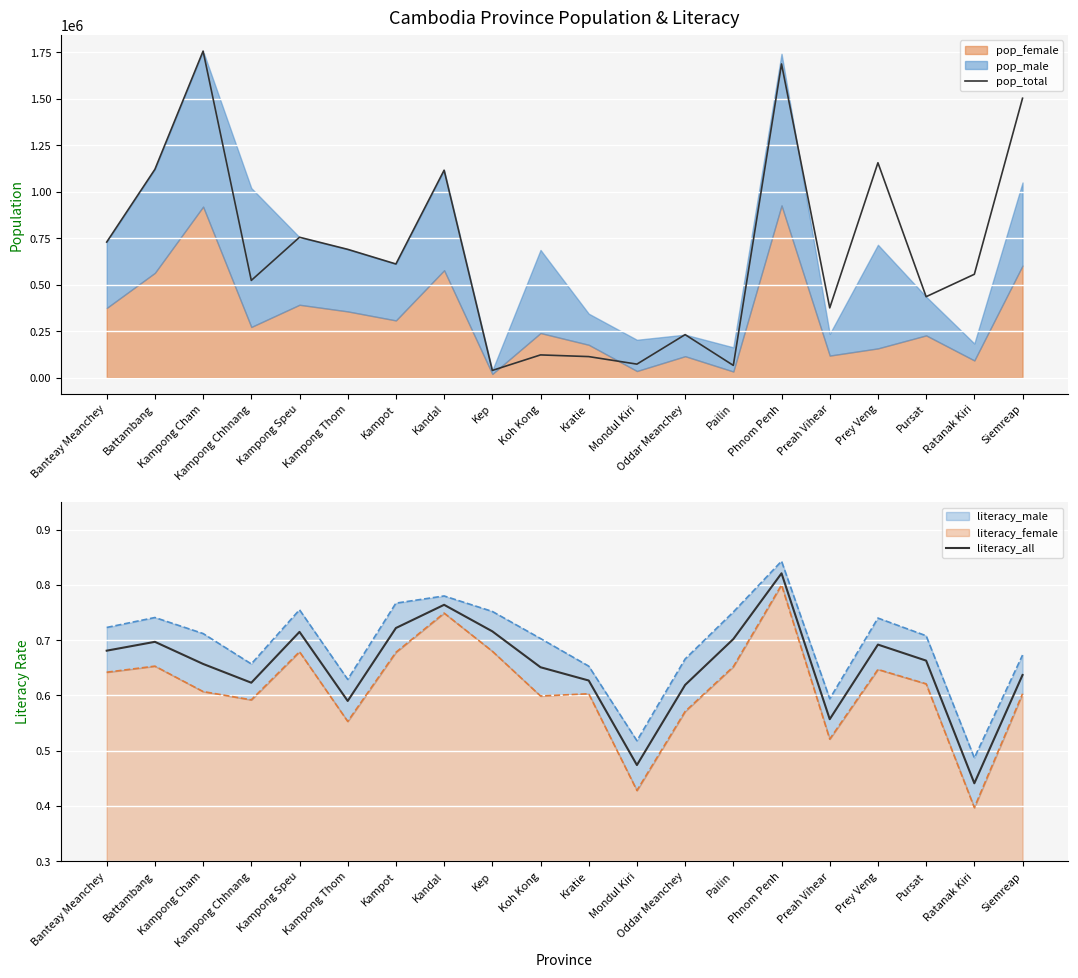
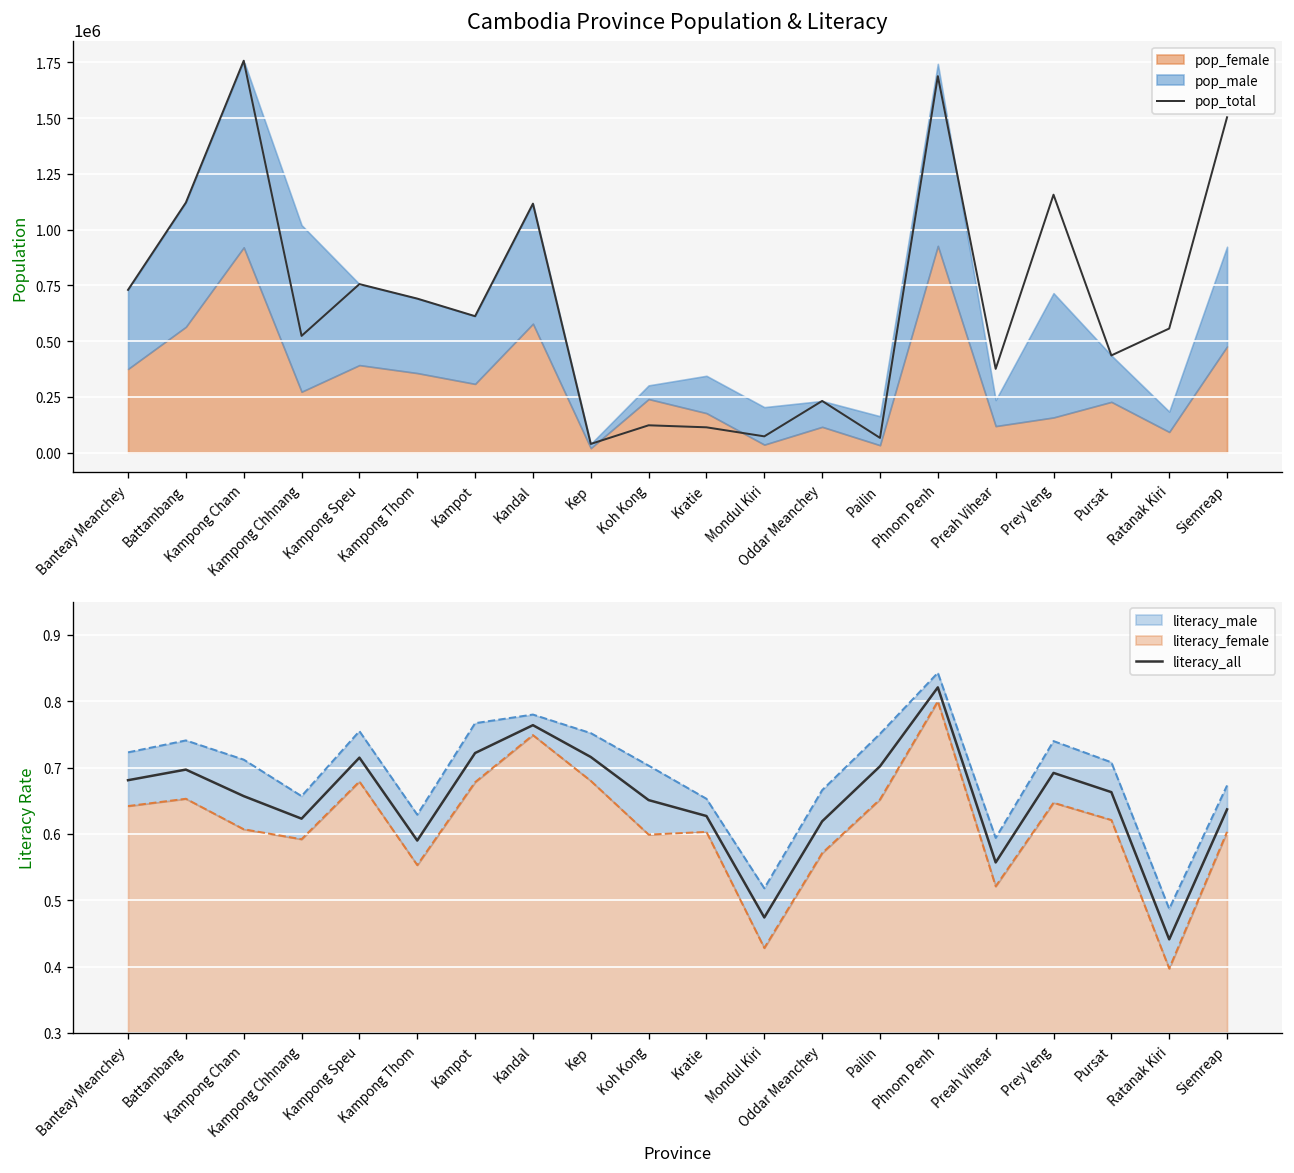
Cambodia Province Population & Literacy, pop_male, Koh Kong: 450000 -> 60000
Cambodia Province Population & Literacy, pop_female, Siemreap: 600000 -> 480000
